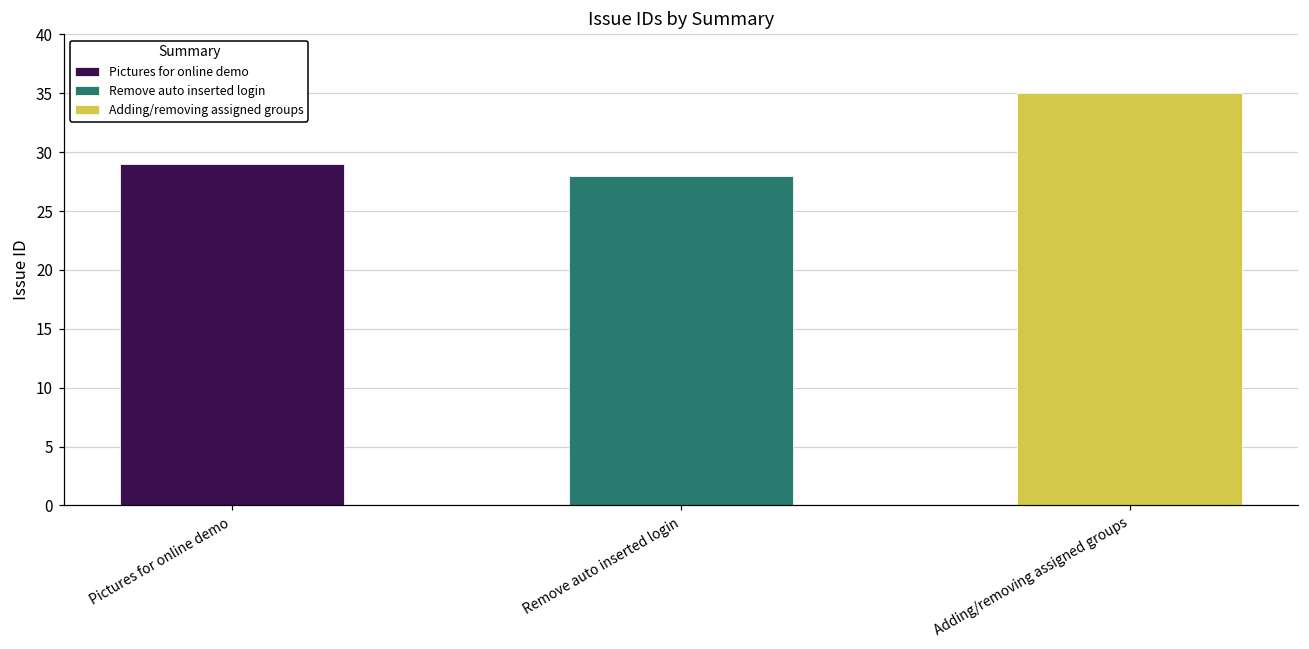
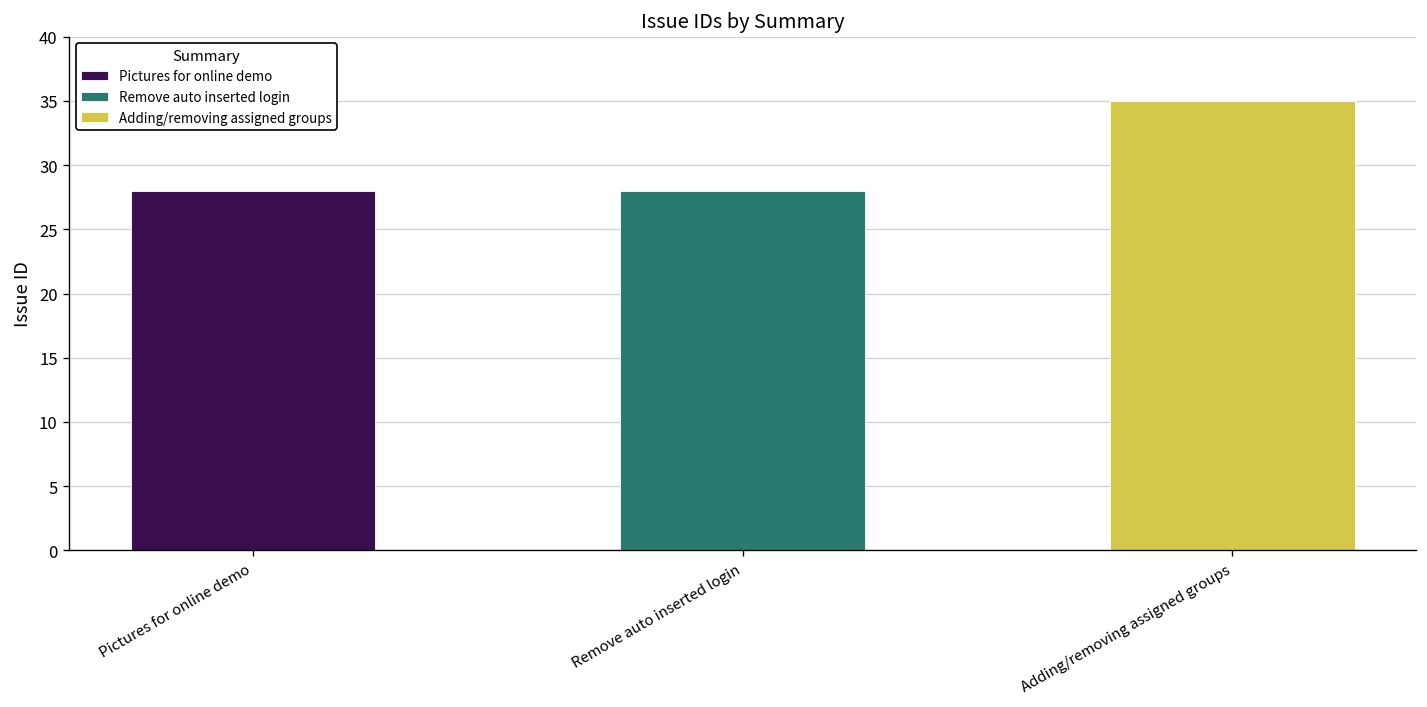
Pictures for online demo: 29 -> 28
